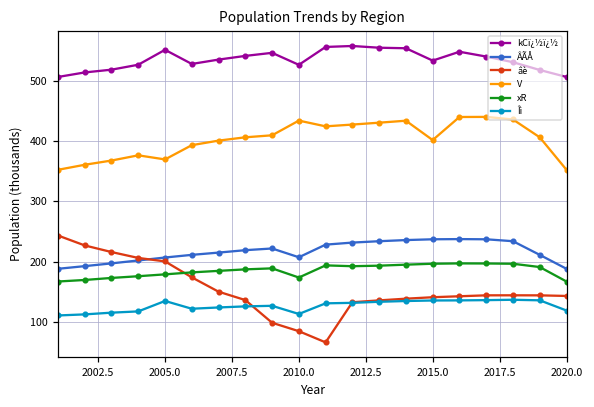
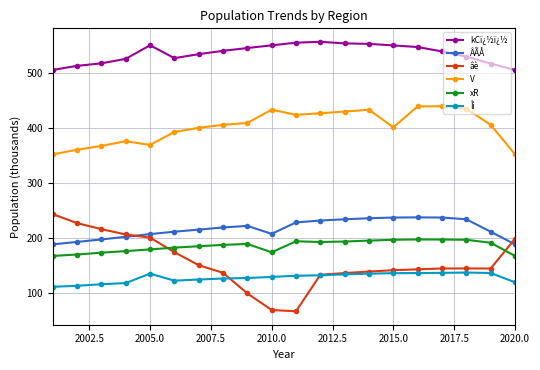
kCï¿½ï¿½, 2010.0: 530 -> 550
âè, 2010.0: 90 -> 70
Îì, 2010.0: 110 -> 130
kCï¿½ï¿½, 2015.0: 530 -> 550
âè, 2020.0: 140 -> 200
